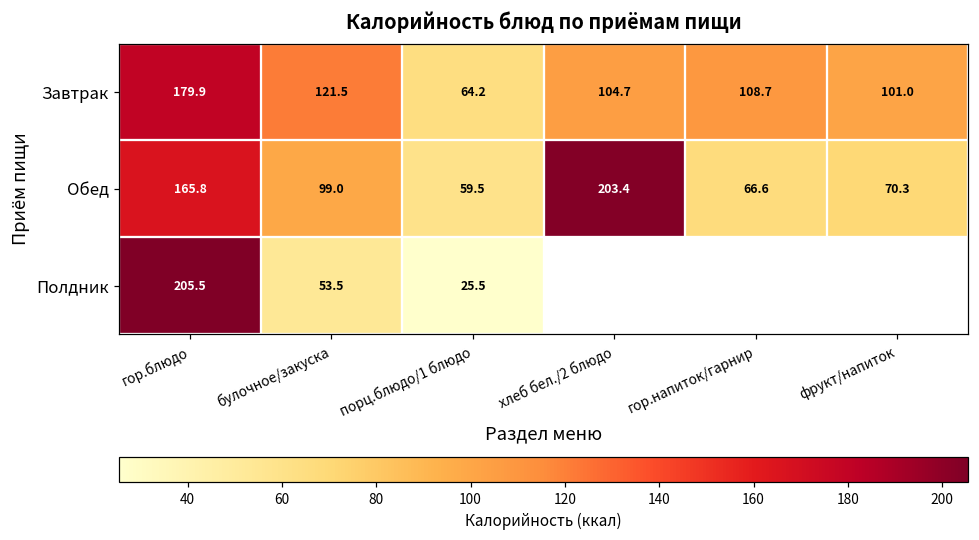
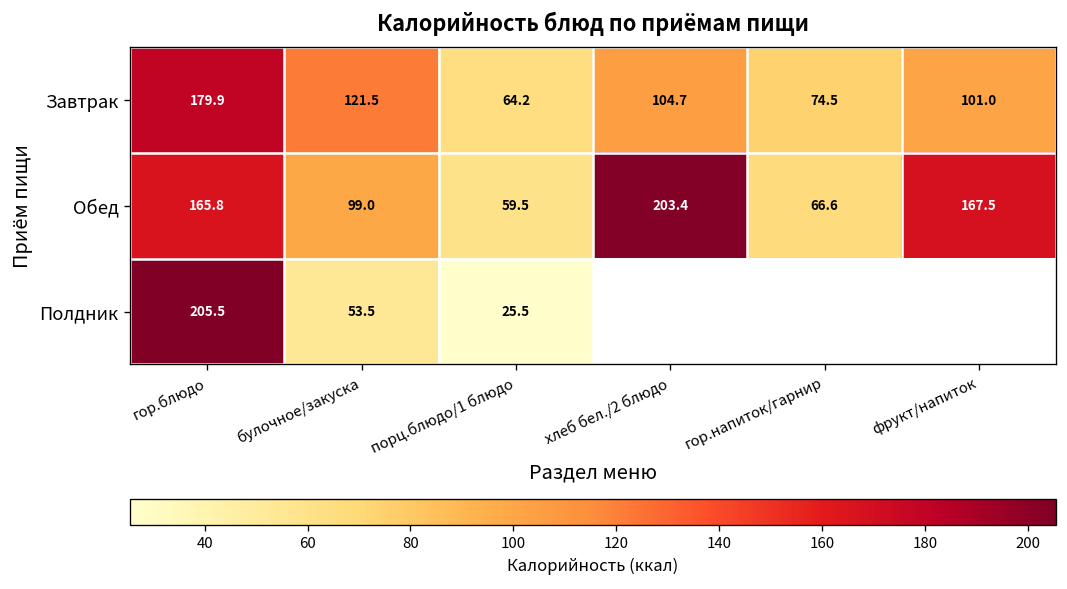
Завтрак, гор.напиток/гарнир: 108.7 -> 74.5
Обед, фрукт/напиток: 70.3 -> 167.5
